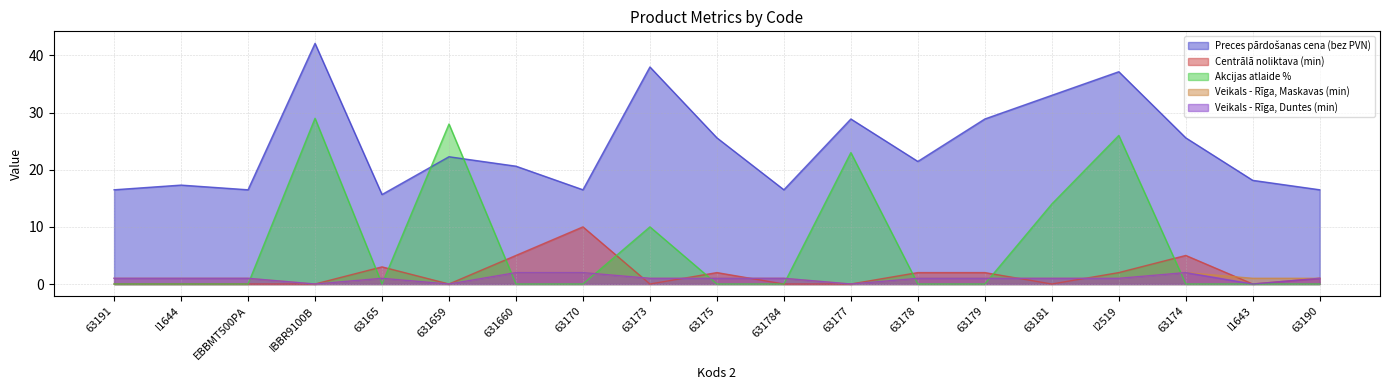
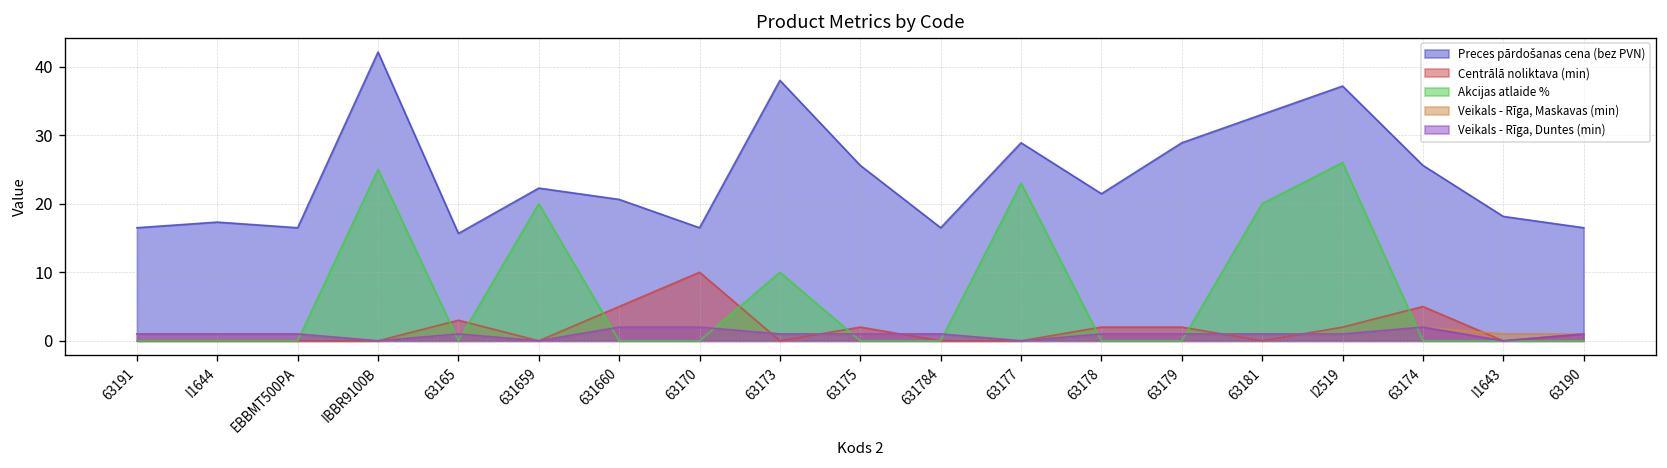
Akcijas atlaide %, IBBR9100B: 29 -> 25
Akcijas atlaide %, 631659: 28 -> 20
Akcijas atlaide %, 63181: 14 -> 20
